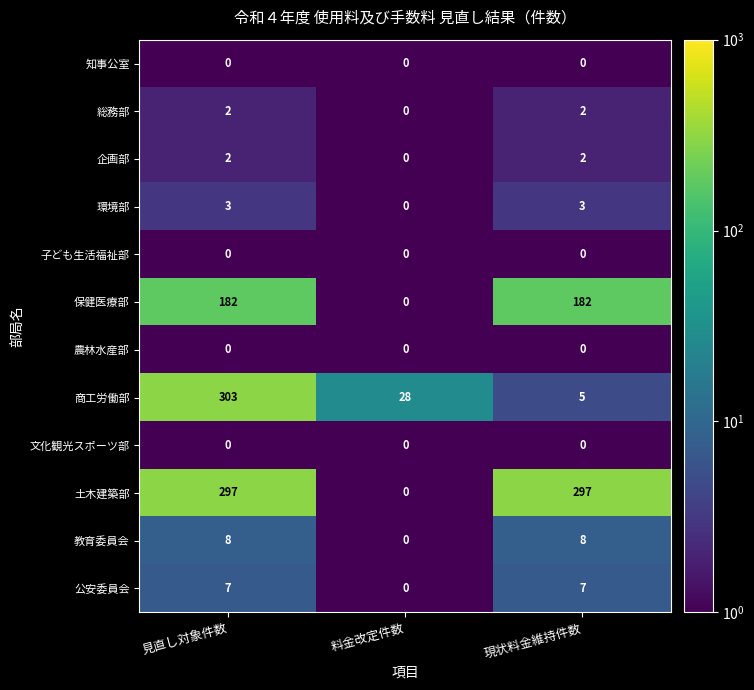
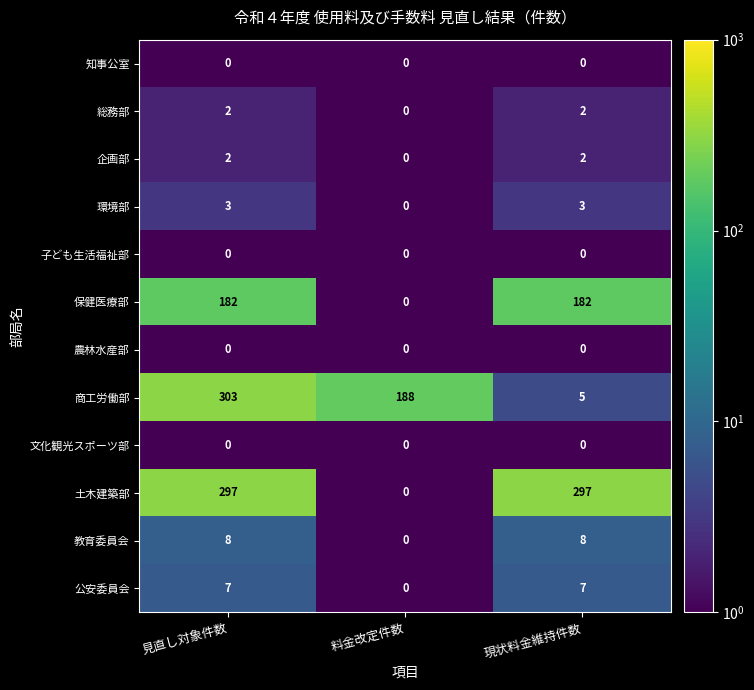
商工労働部, 料金改定件数: 28 -> 188
